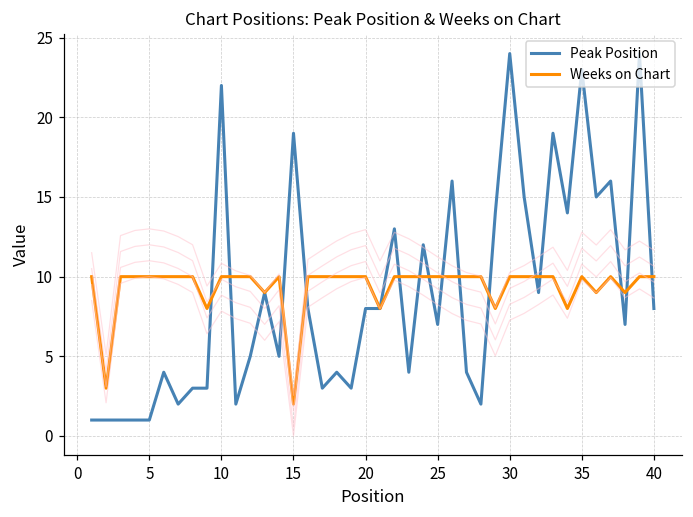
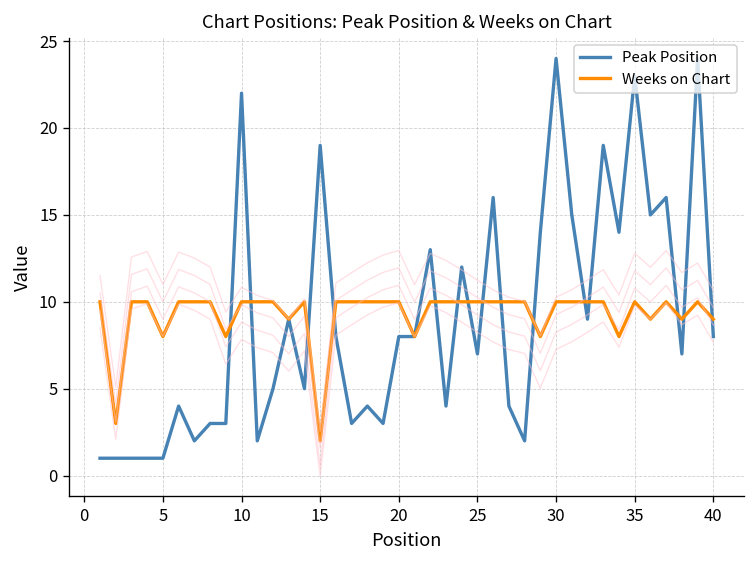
Weeks on Chart, 5: 10 -> 8
Weeks on Chart, 40: 10 -> 9
